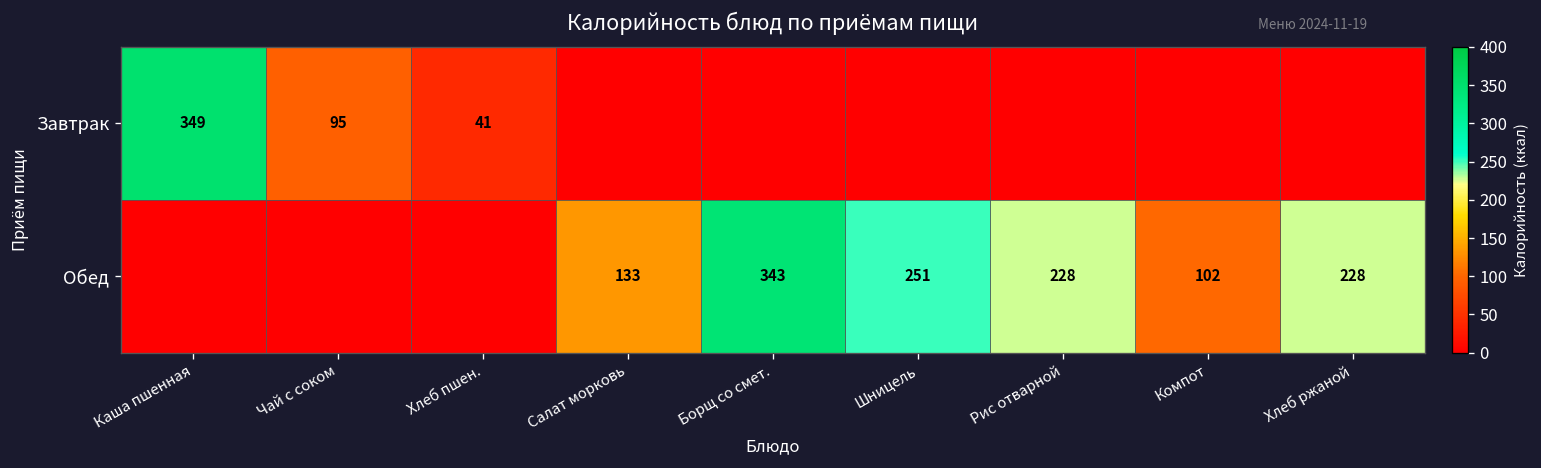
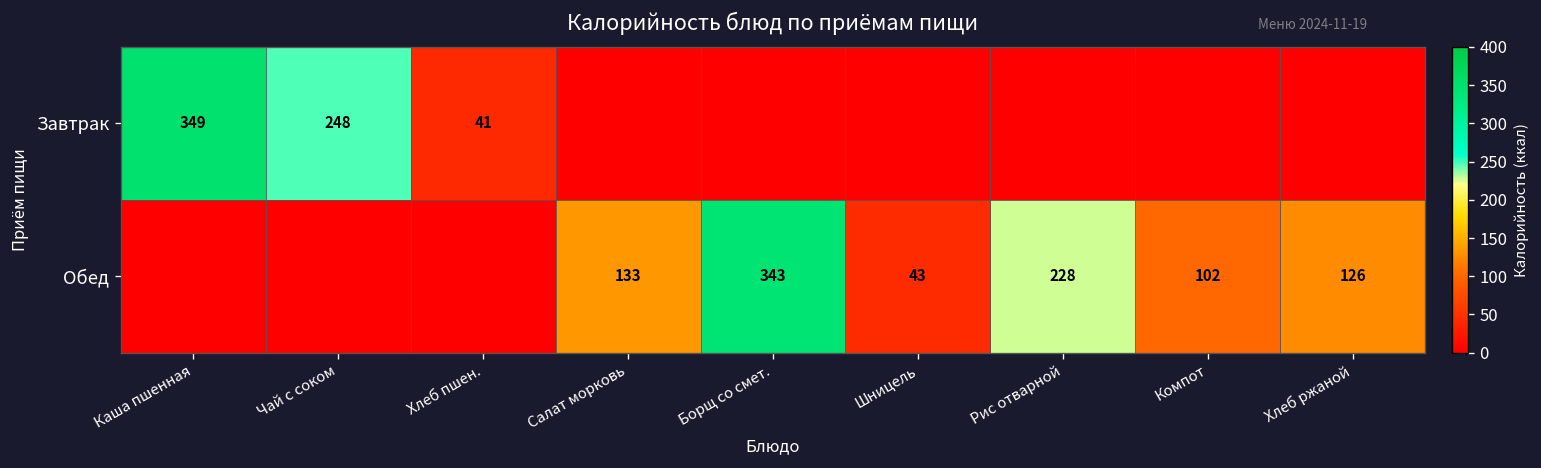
Завтрак, Чай с соком: 95 -> 248
Обед, Шницель: 251 -> 43
Обед, Хлеб ржаной: 228 -> 126
